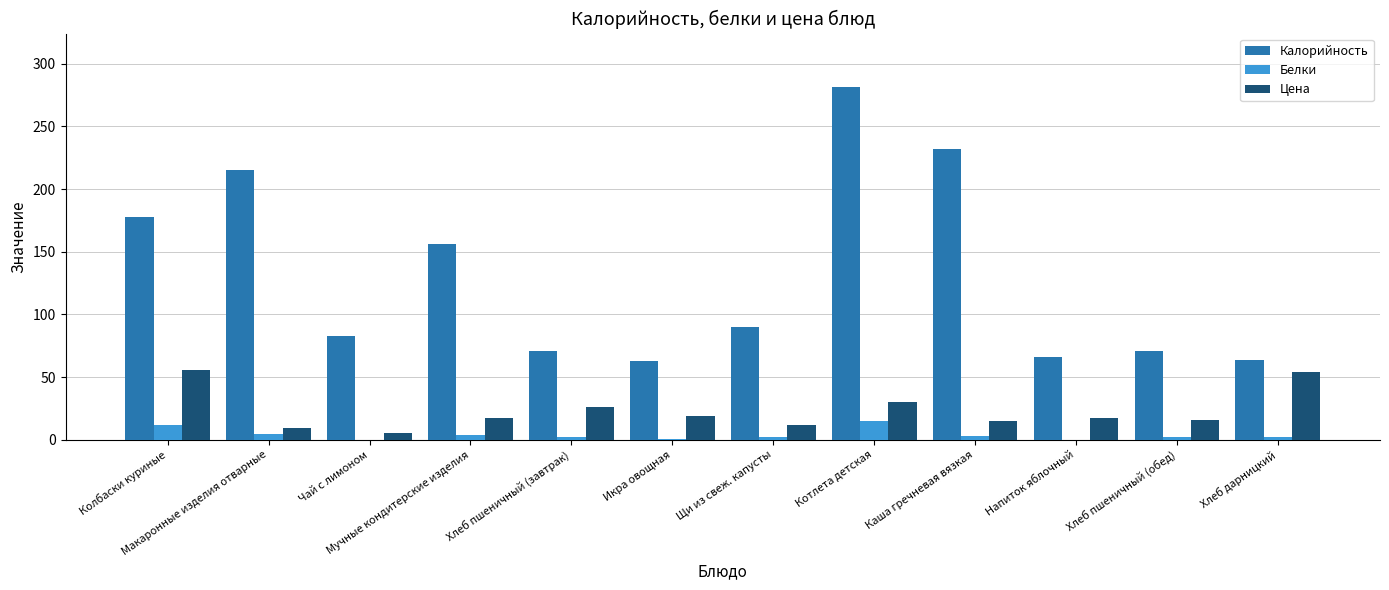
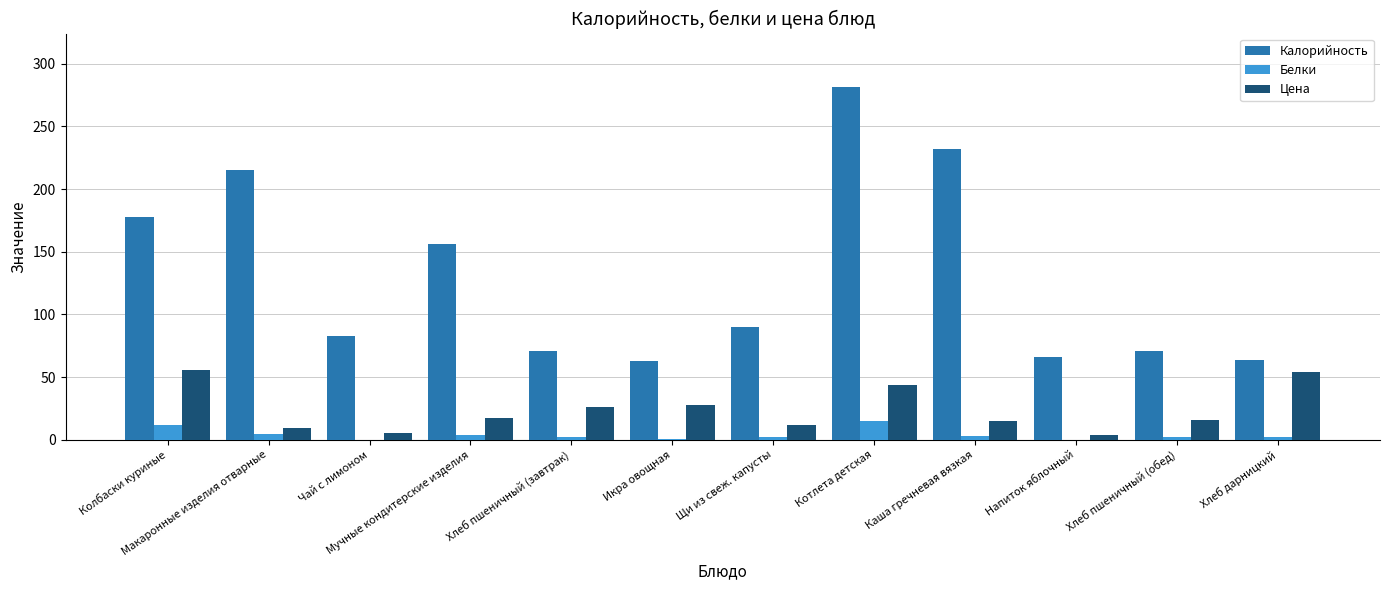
Цена, Икра овощная: 19 -> 28
Цена, Котлета детская: 30 -> 44
Цена, Напиток яблочный: 18 -> 4
